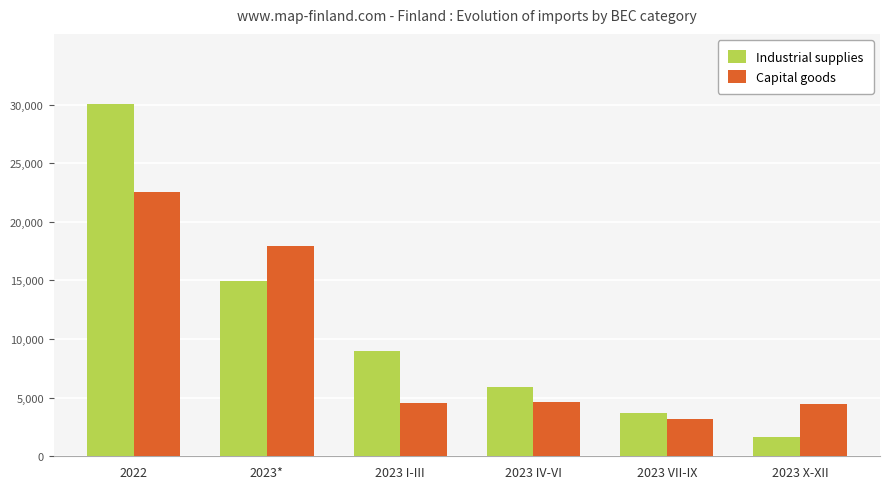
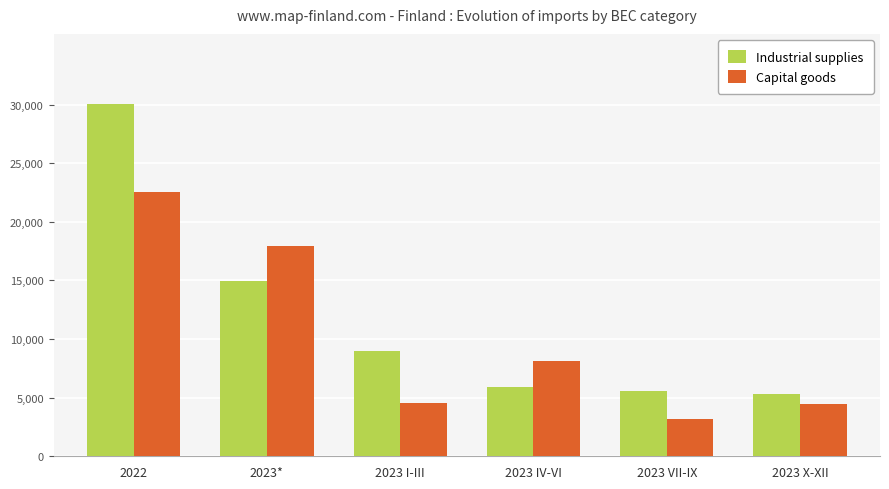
Capital goods, 2023 IV-VI: 4,700 -> 8,100
Industrial supplies, 2023 VII-IX: 3,700 -> 5,500
Industrial supplies, 2023 X-XII: 1,600 -> 5,300
